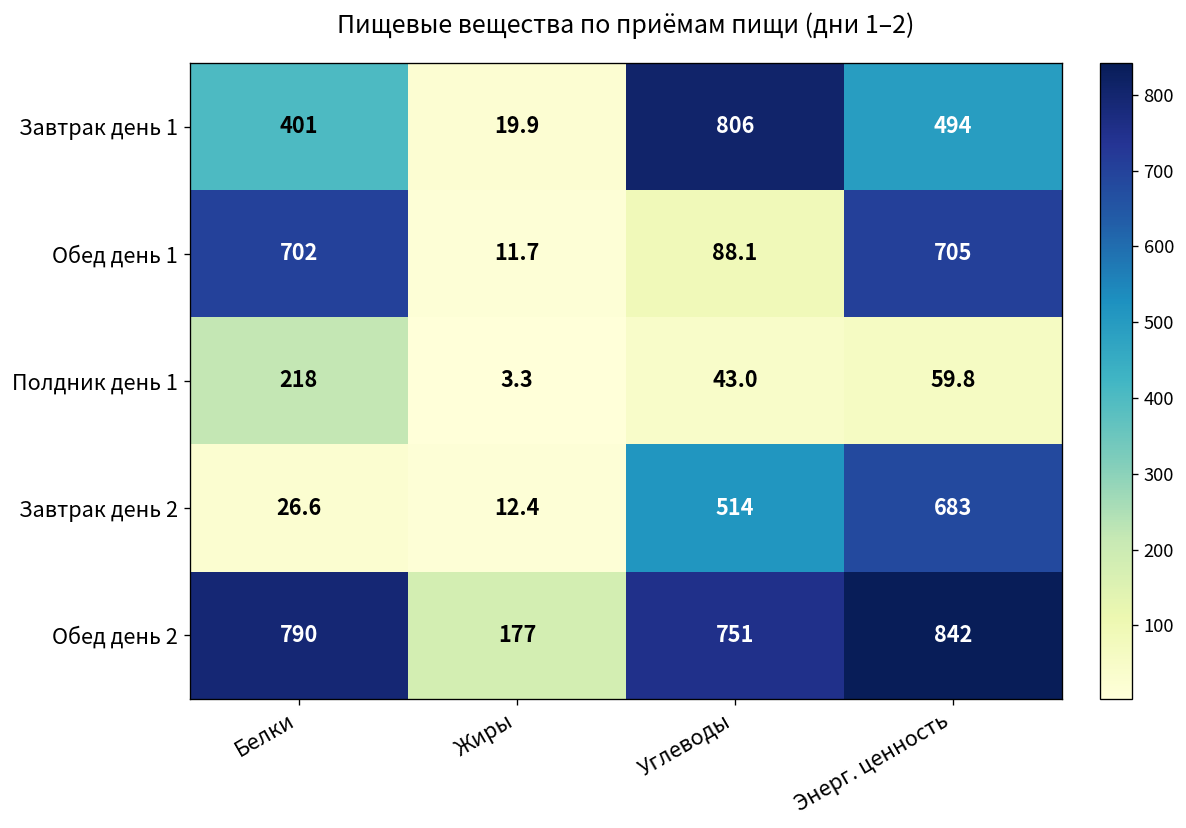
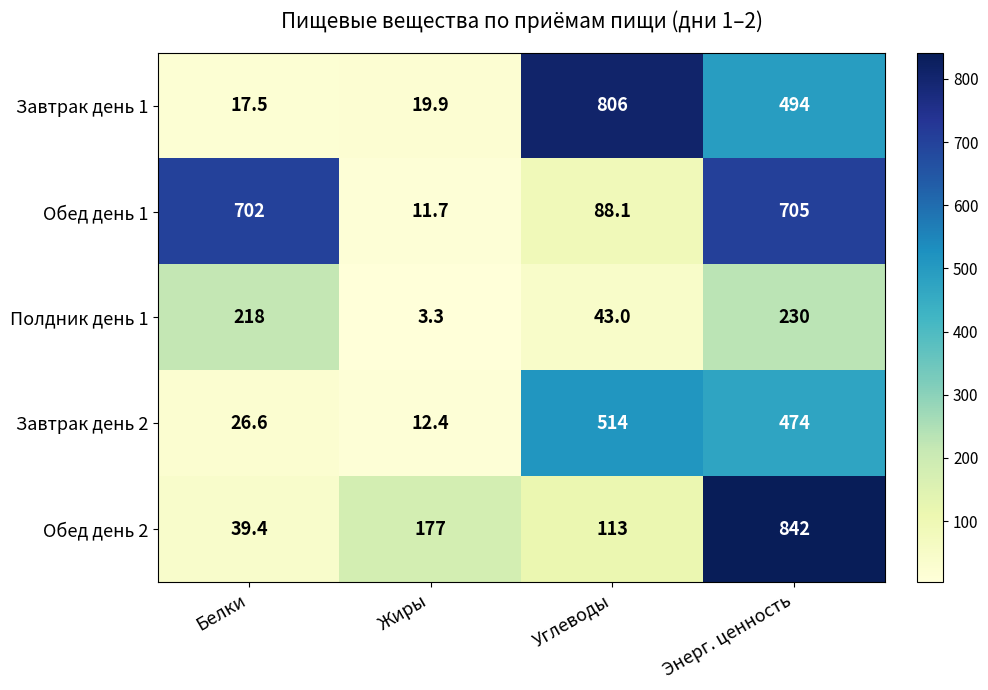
Завтрак день 1, Белки: 401 -> 17.5
Полдник день 1, Энерг. ценность: 59.8 -> 230
Завтрак день 2, Энерг. ценность: 683 -> 474
Обед день 2, Белки: 790 -> 39.4
Обед день 2, Углеводы: 751 -> 113
